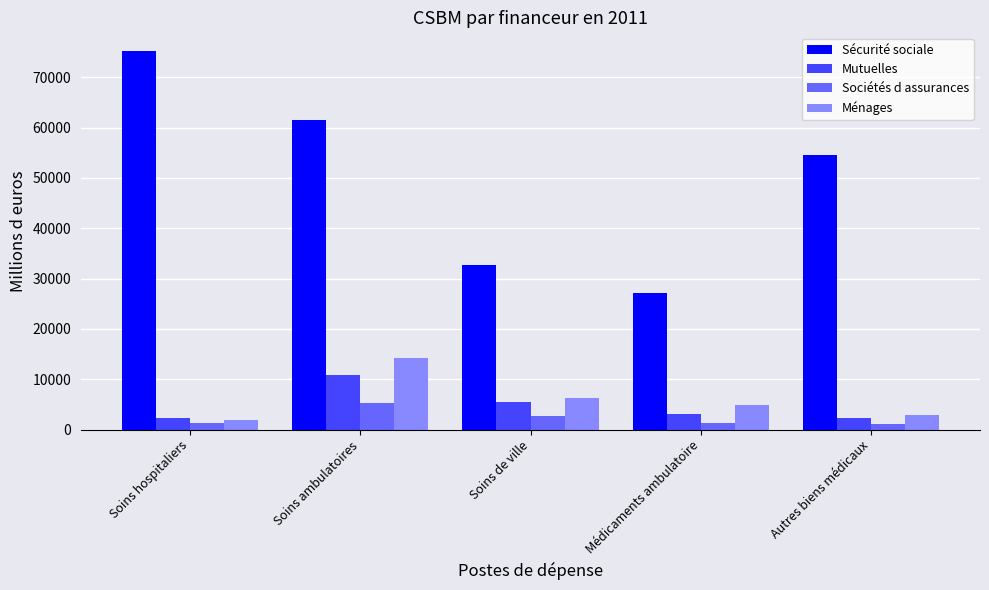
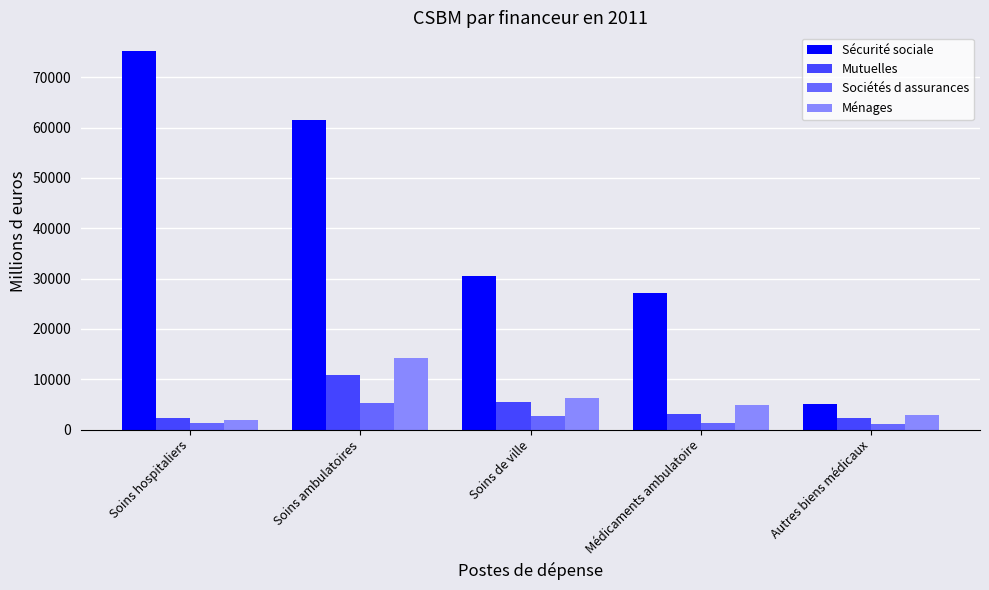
Sécurité sociale, Soins de ville: 33000 -> 30000
Sécurité sociale, Autres biens médicaux: 54000 -> 5000
